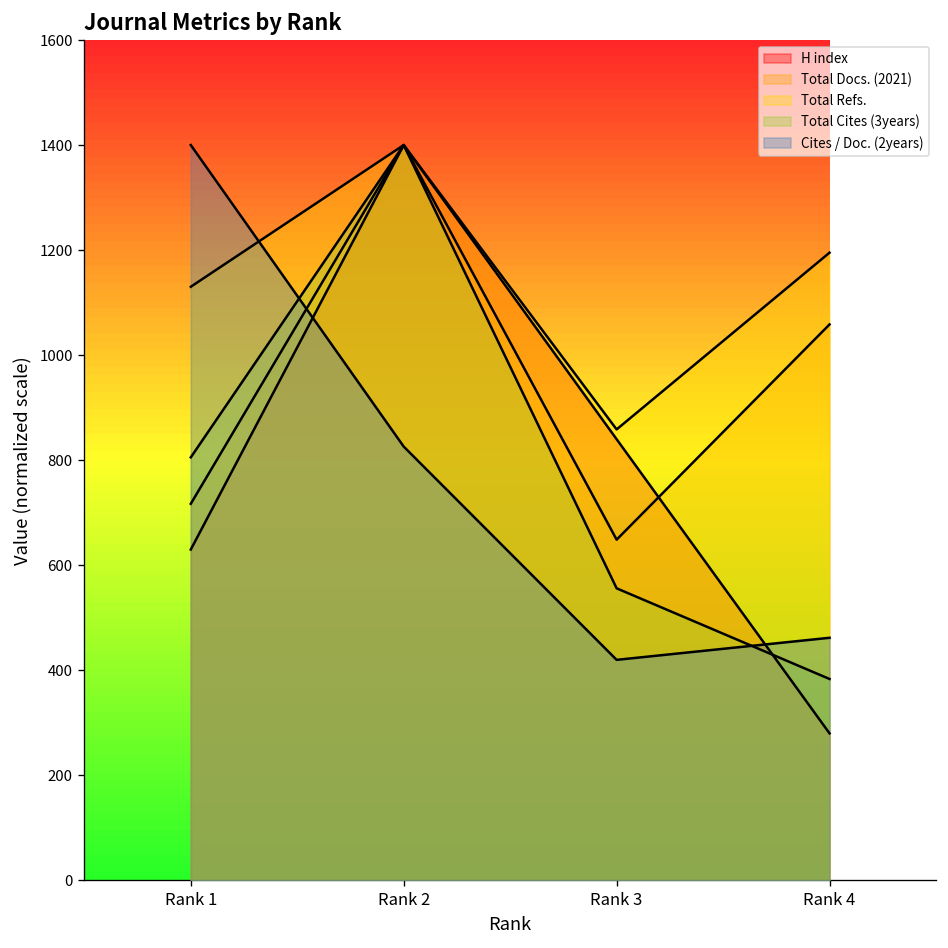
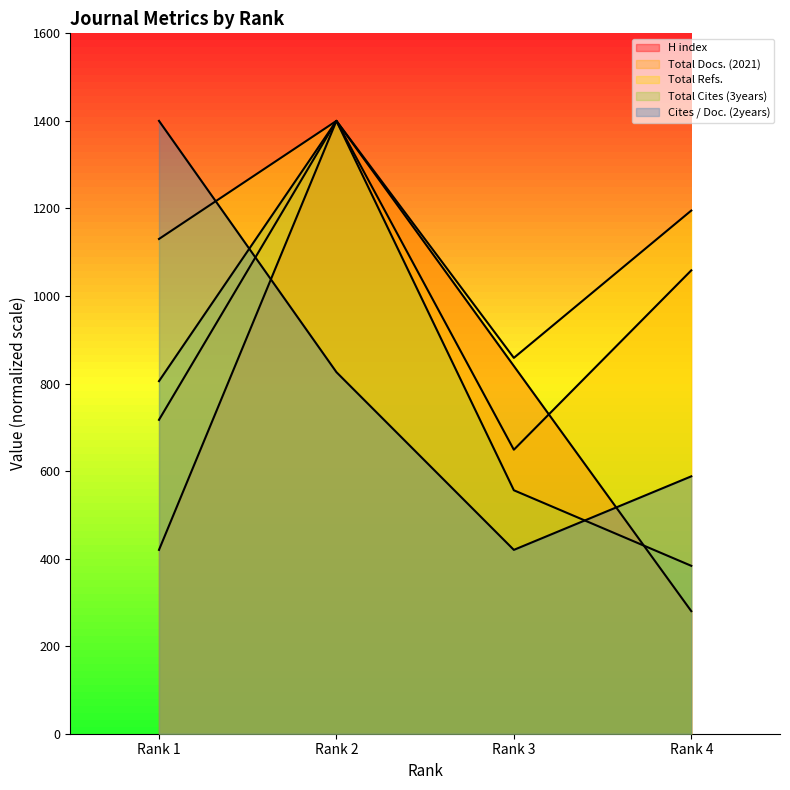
H index, Rank 1: 630 -> 420
Cites / Doc. (2years), Rank 4: 460 -> 590
